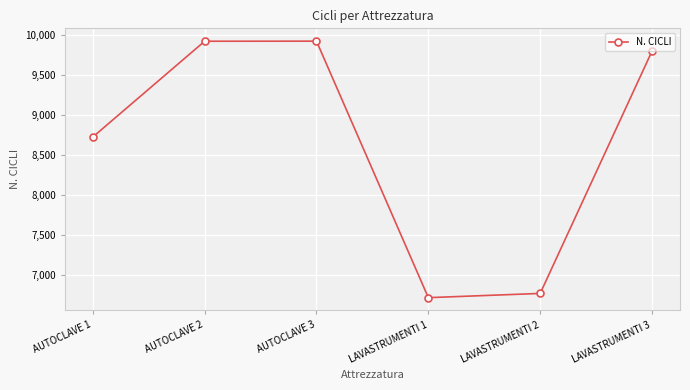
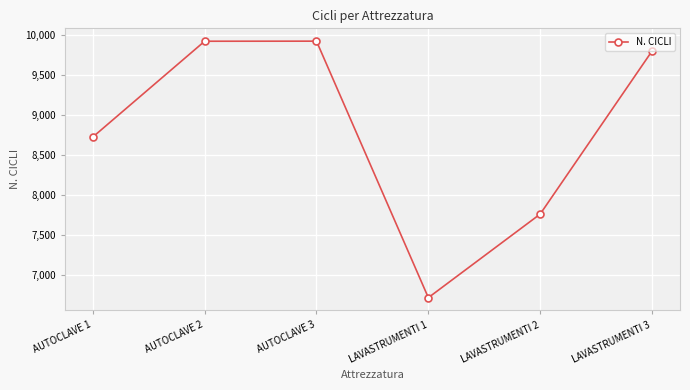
LAVASTRUMENTI 2: 6,800 -> 7,800
